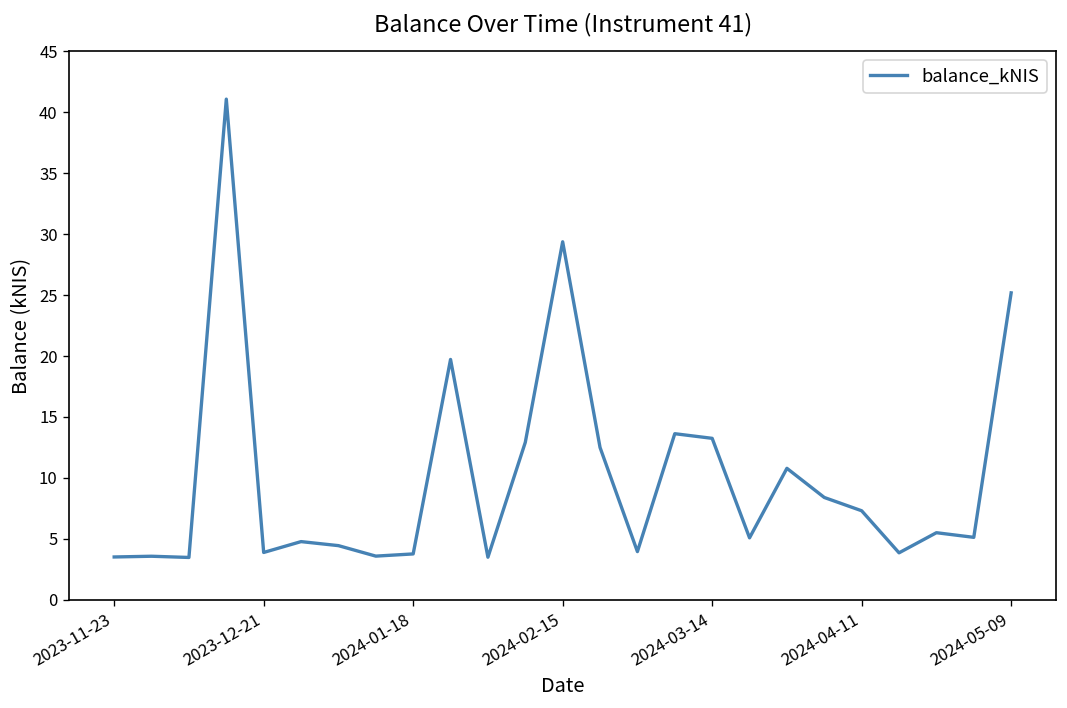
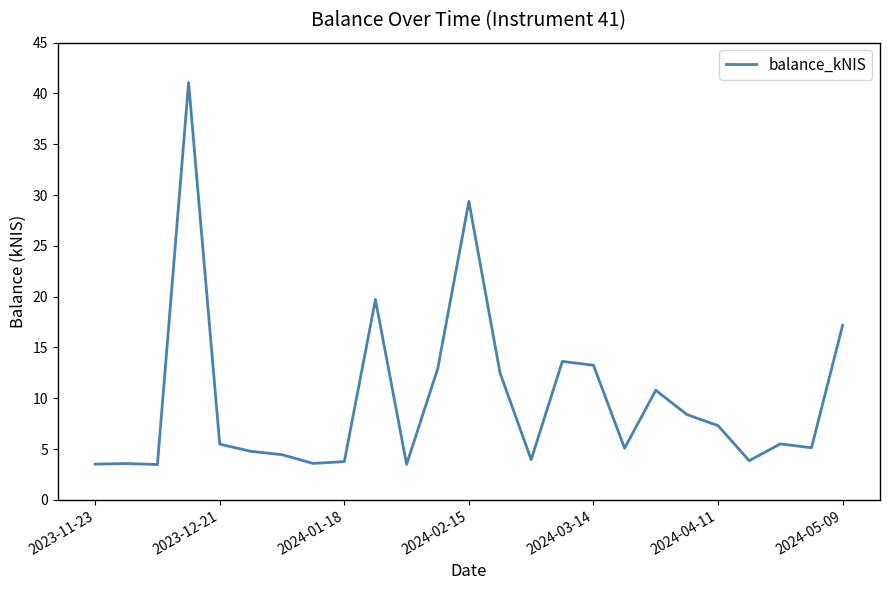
2023-12-21: 3.9 -> 5.5
2024-05-09: 25.2 -> 17.2
